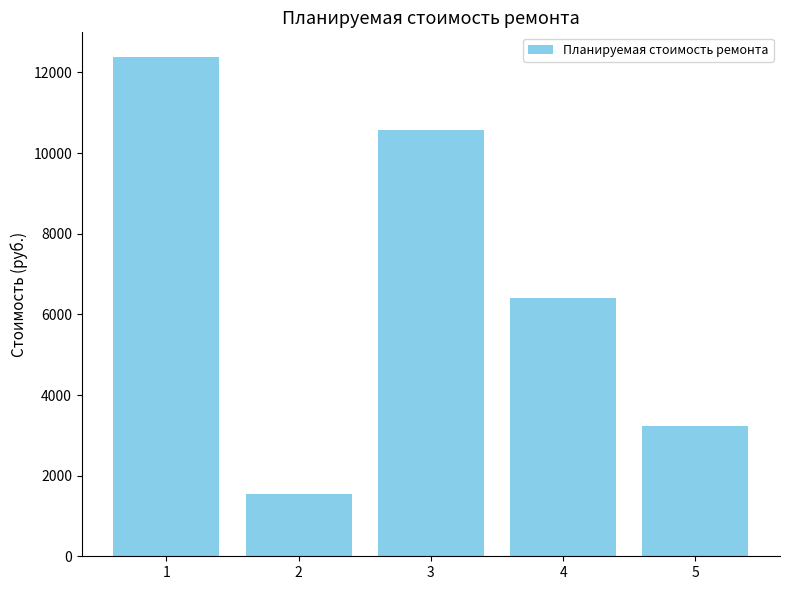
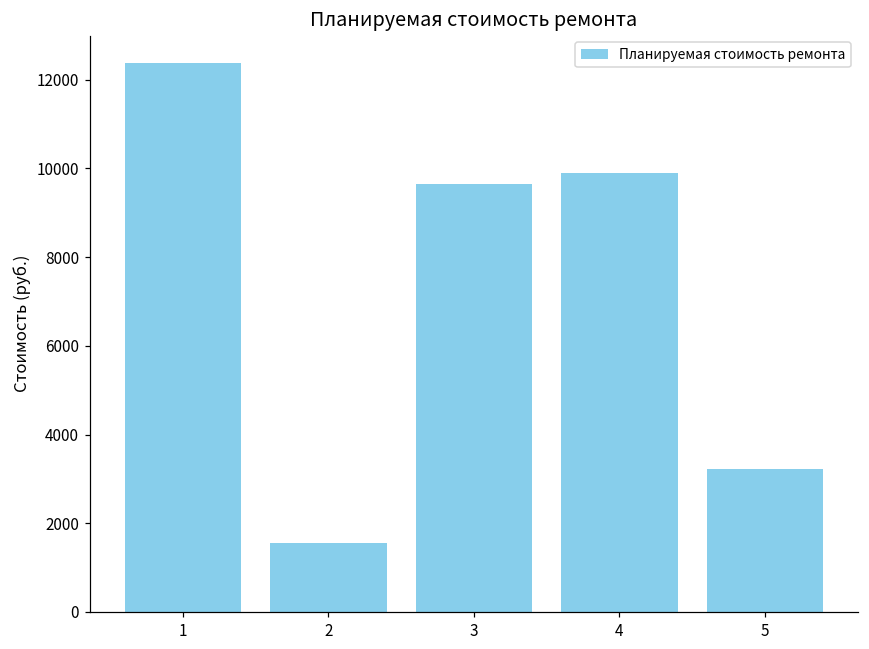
3: 10600 -> 9600
4: 6400 -> 9900
